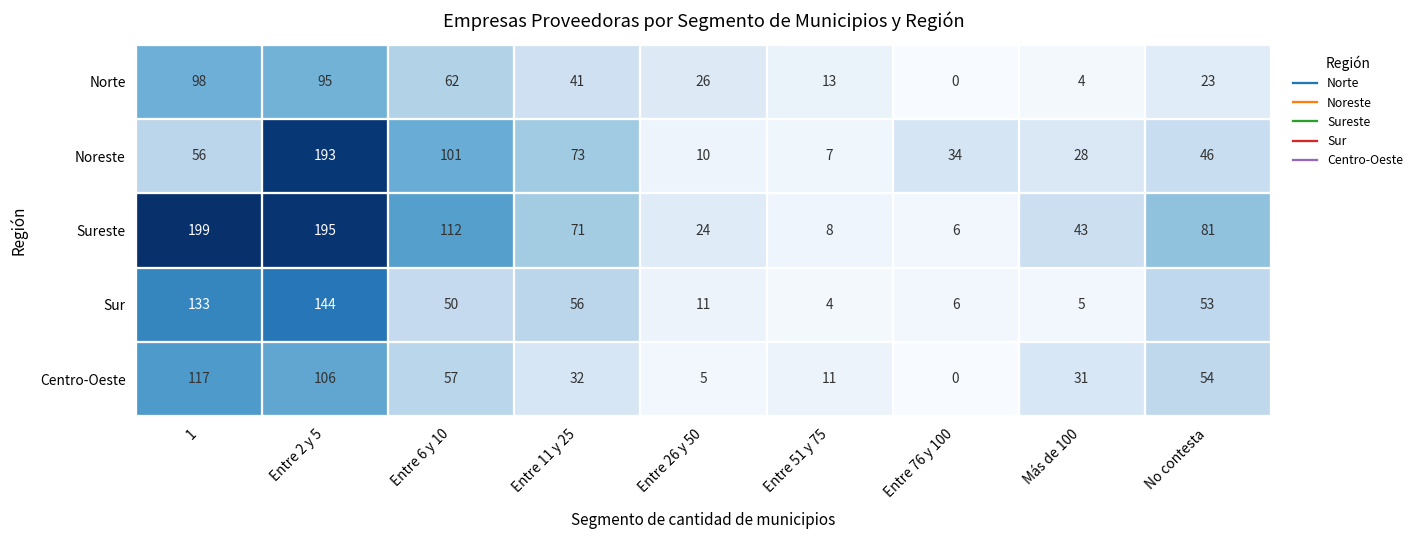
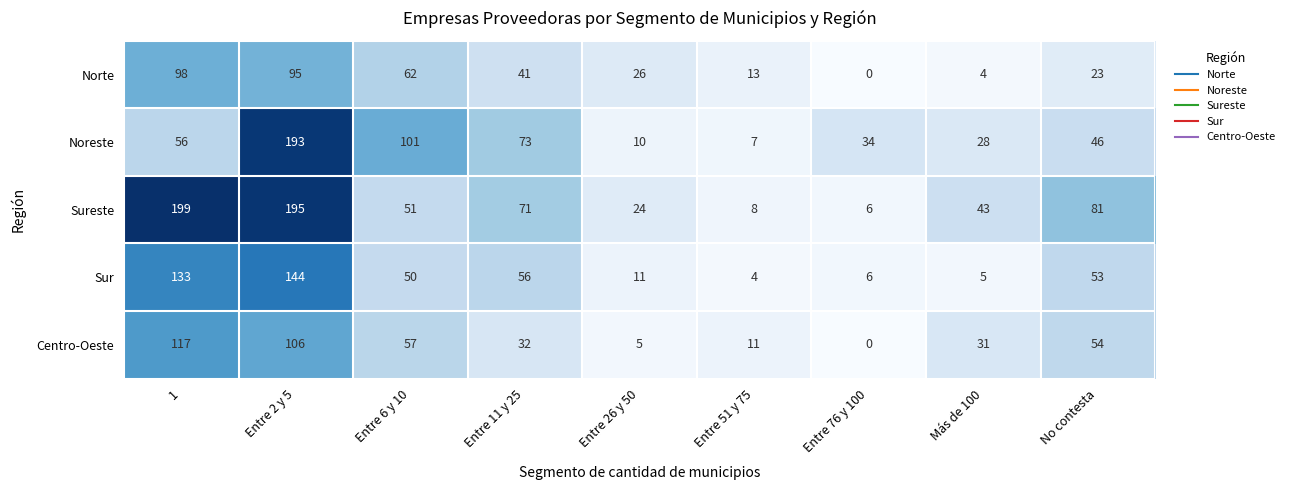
Sureste, Entre 6 y 10: 112 -> 51
